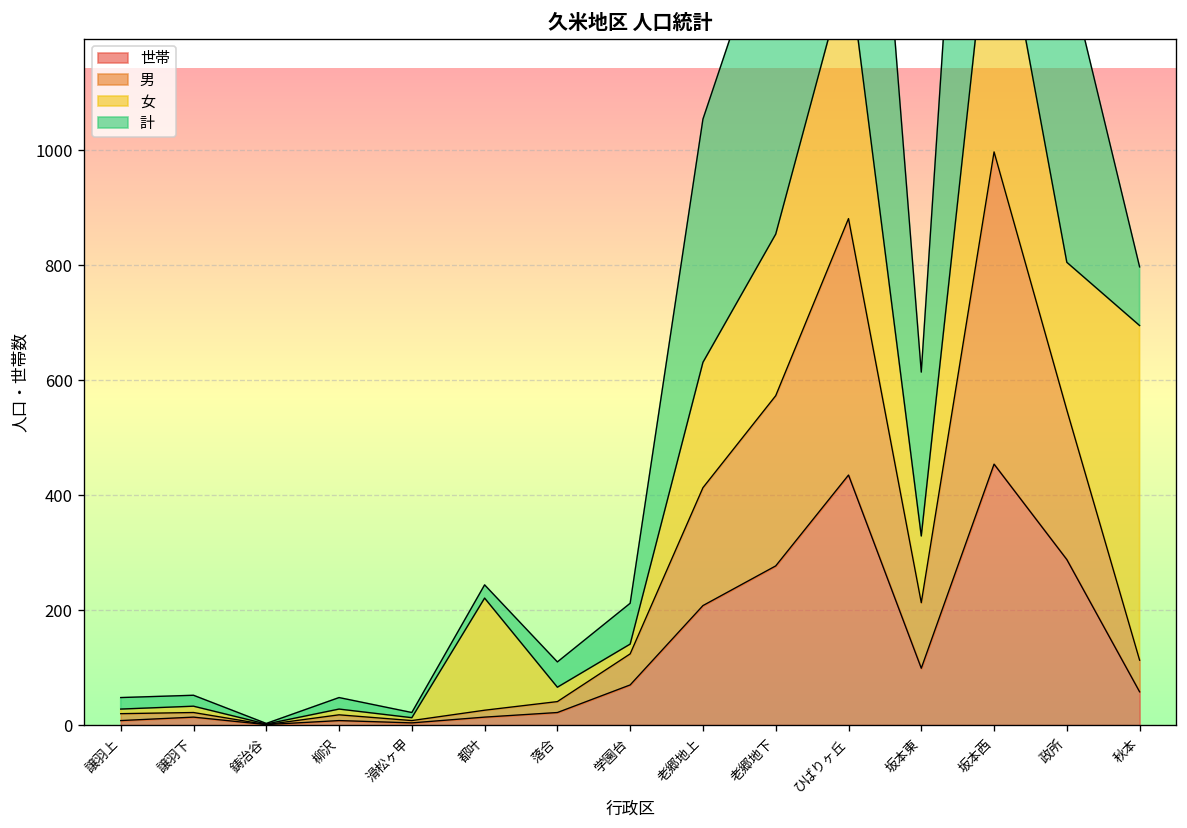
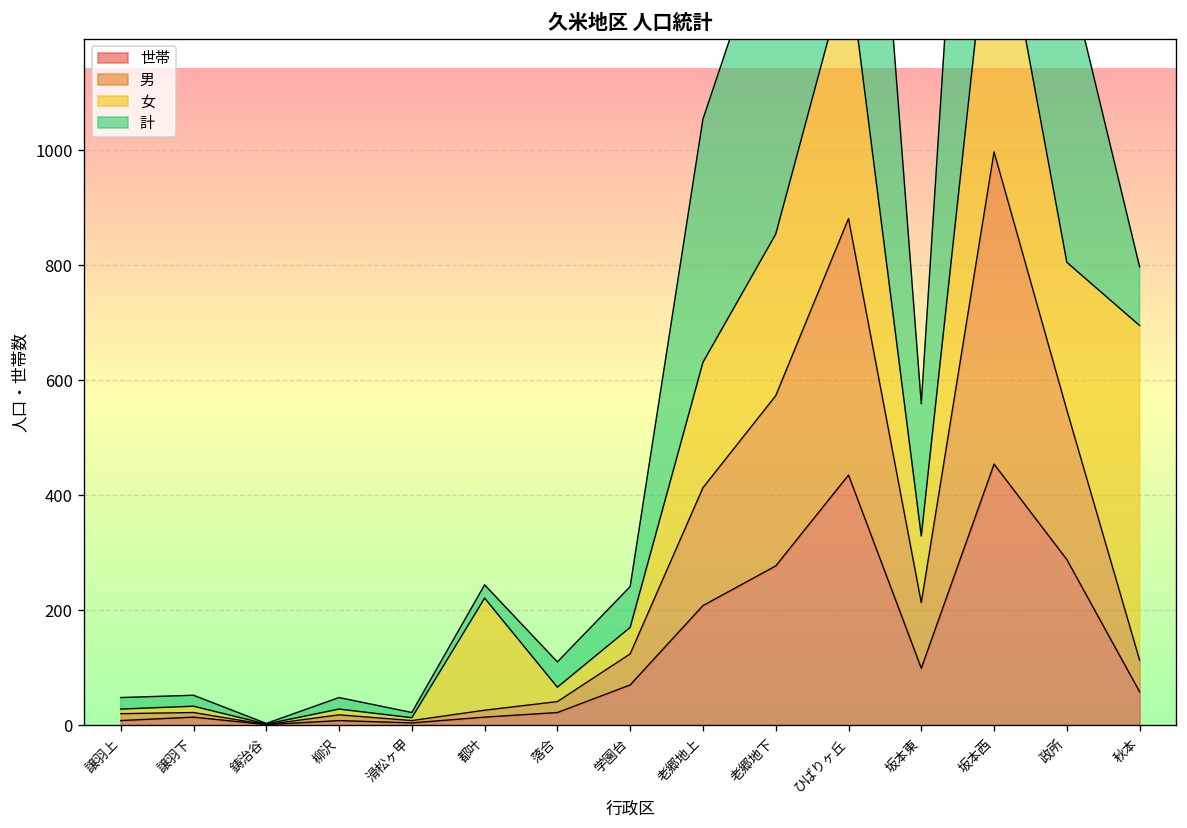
女, 学園台: 20 -> 50
計, 坂本東: 290 -> 230
